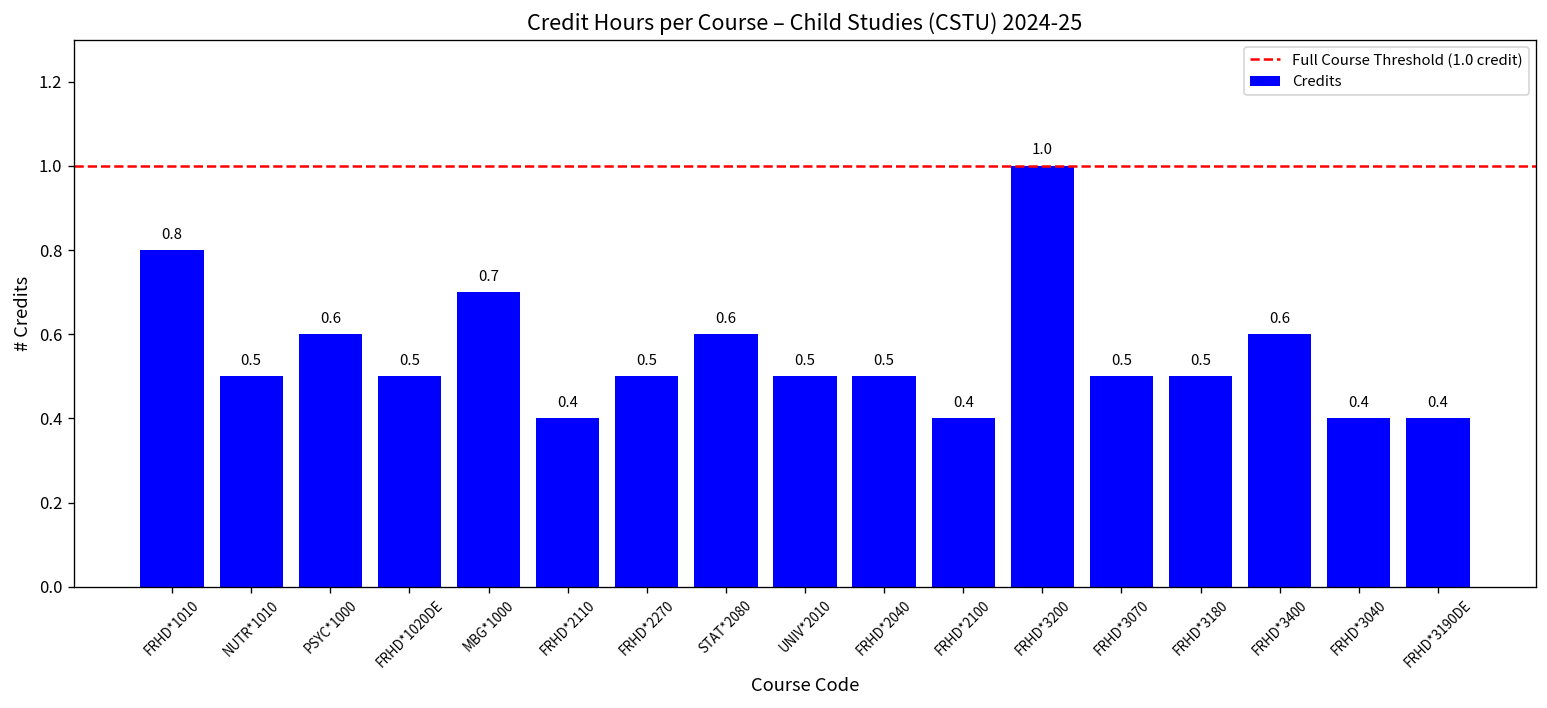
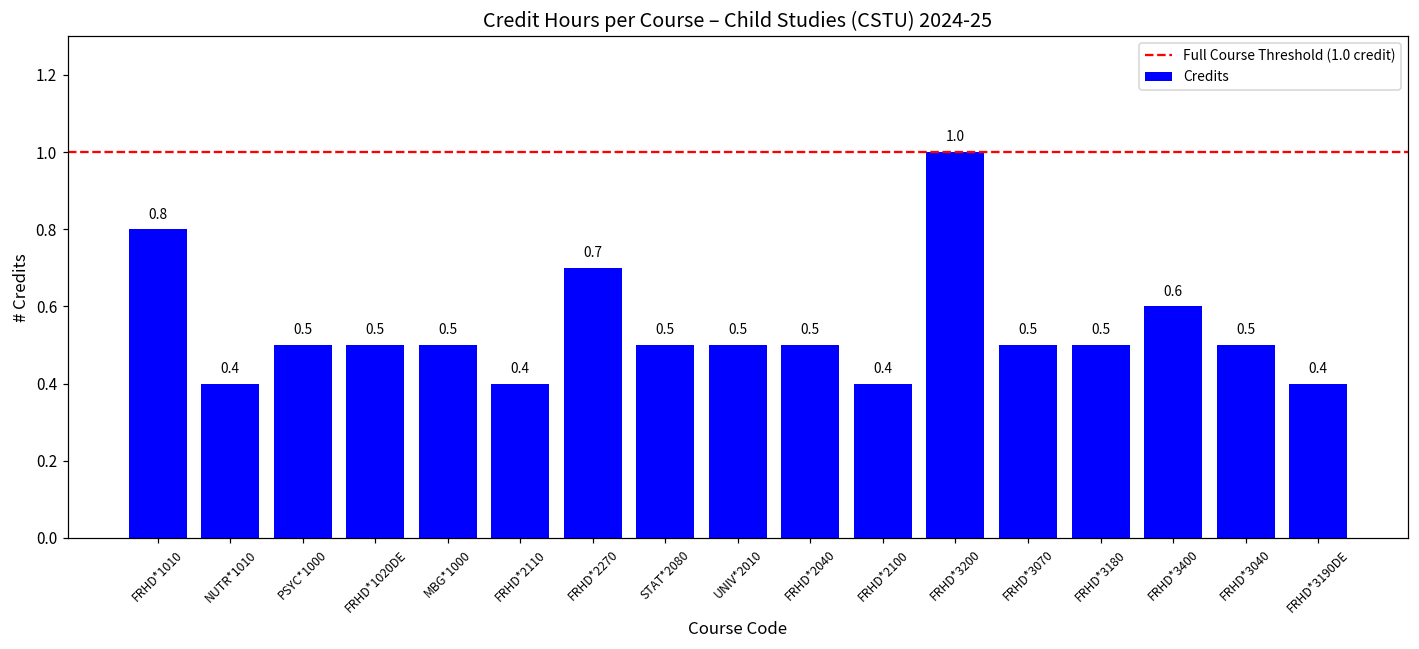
NUTR*1010: 0.5 -> 0.4
PSYC*1000: 0.6 -> 0.5
MBG*1000: 0.7 -> 0.5
FRHD*2270: 0.5 -> 0.7
STAT*2080: 0.6 -> 0.5
FRHD*3040: 0.4 -> 0.5
